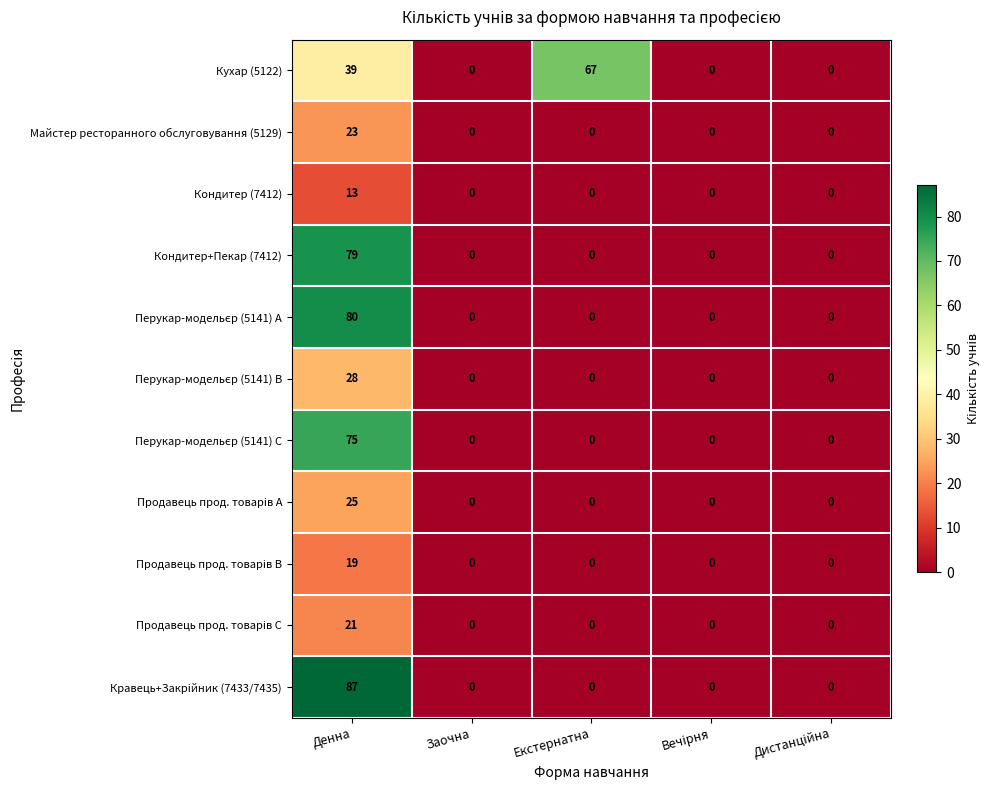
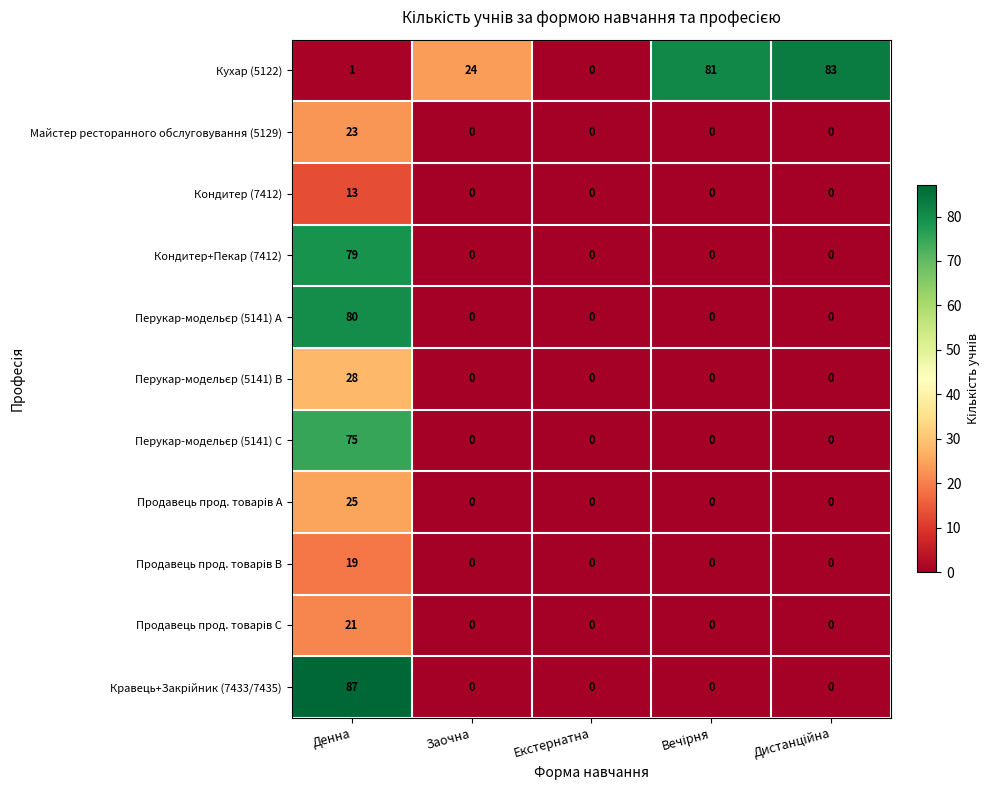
Кухар (5122), Денна: 39 -> 1
Кухар (5122), Заочна: 0 -> 24
Кухар (5122), Екстернатна: 67 -> 0
Кухар (5122), Вечірня: 0 -> 81
Кухар (5122), Дистанційна: 0 -> 83
